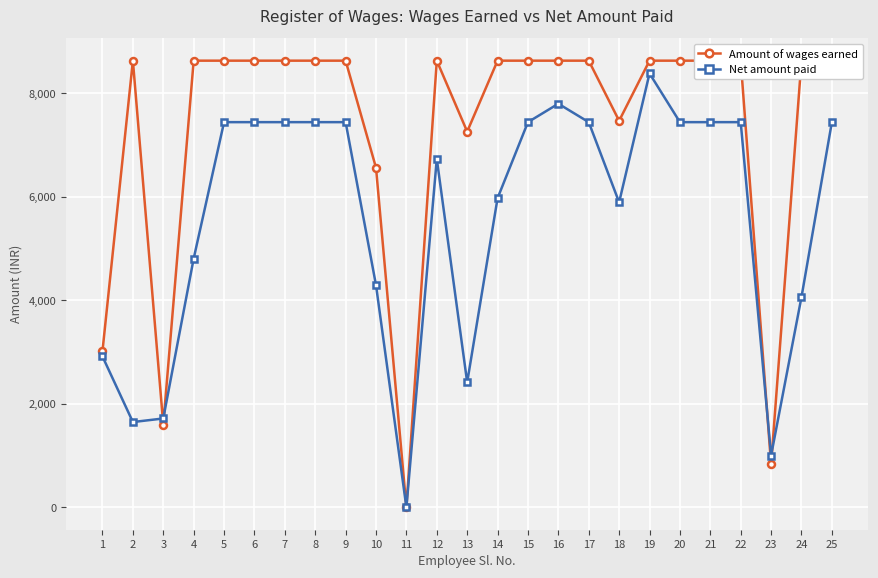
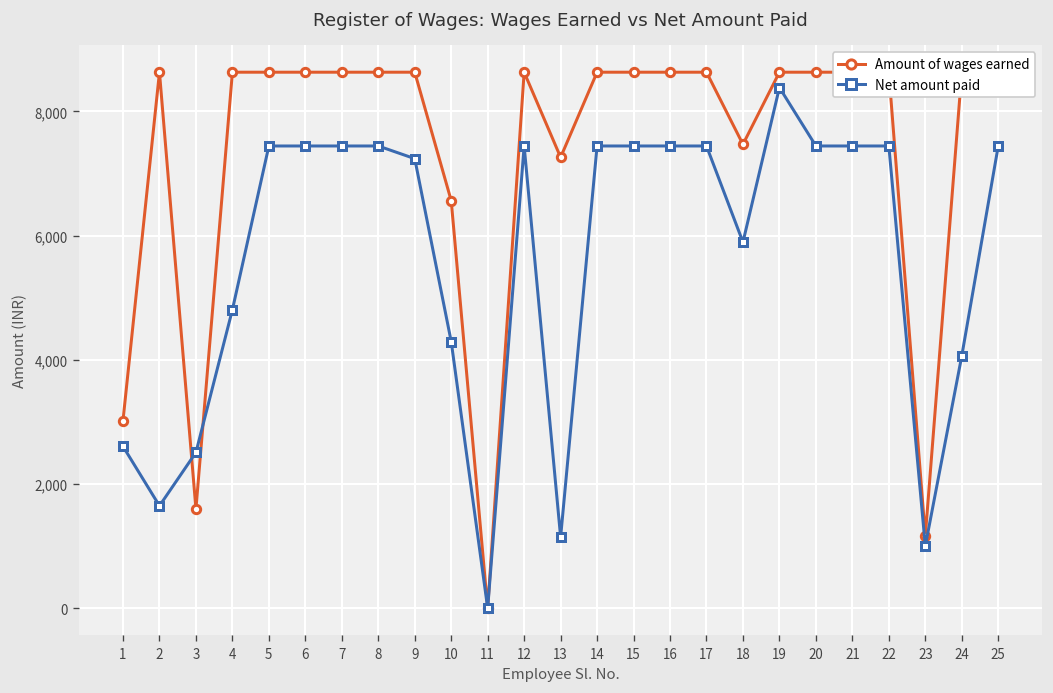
Net amount paid, 1: 2,900 -> 2,600
Net amount paid, 3: 1,700 -> 2,500
Net amount paid, 9: 7,400 -> 7,200
Net amount paid, 12: 6,700 -> 7,400
Net amount paid, 13: 2,400 -> 1,100
Net amount paid, 14: 6,000 -> 7,400
Net amount paid, 16: 7,800 -> 7,400
Amount of wages earned, 23: 800 -> 1,200
